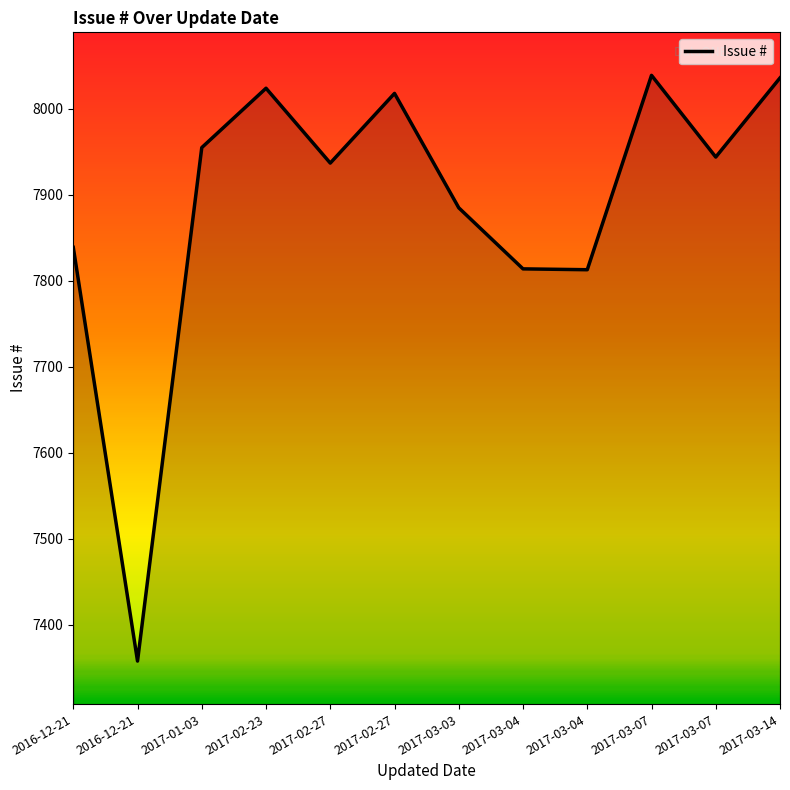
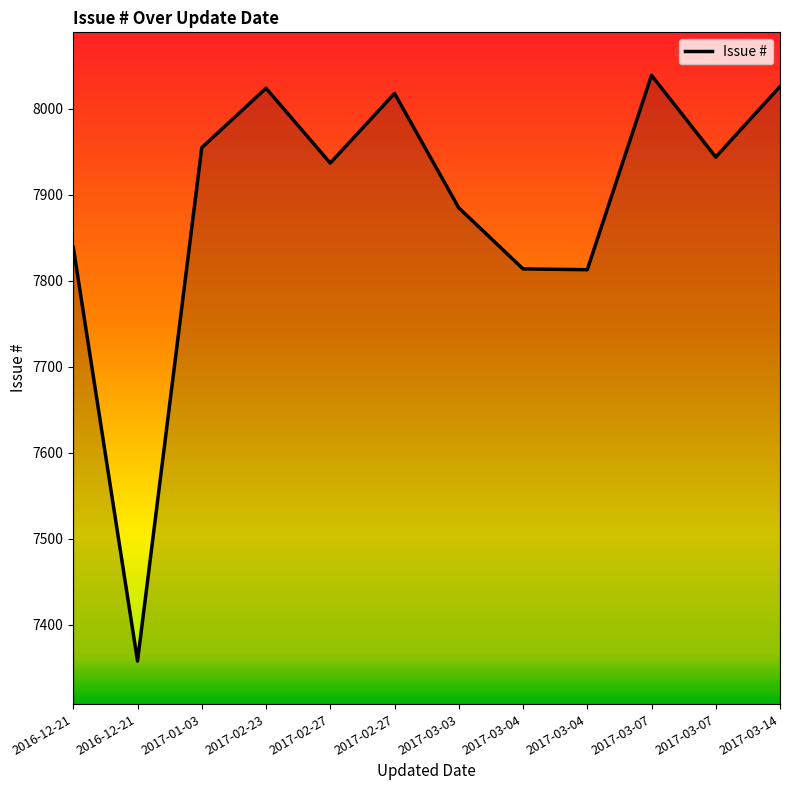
2017-03-14: 8040 -> 8030
